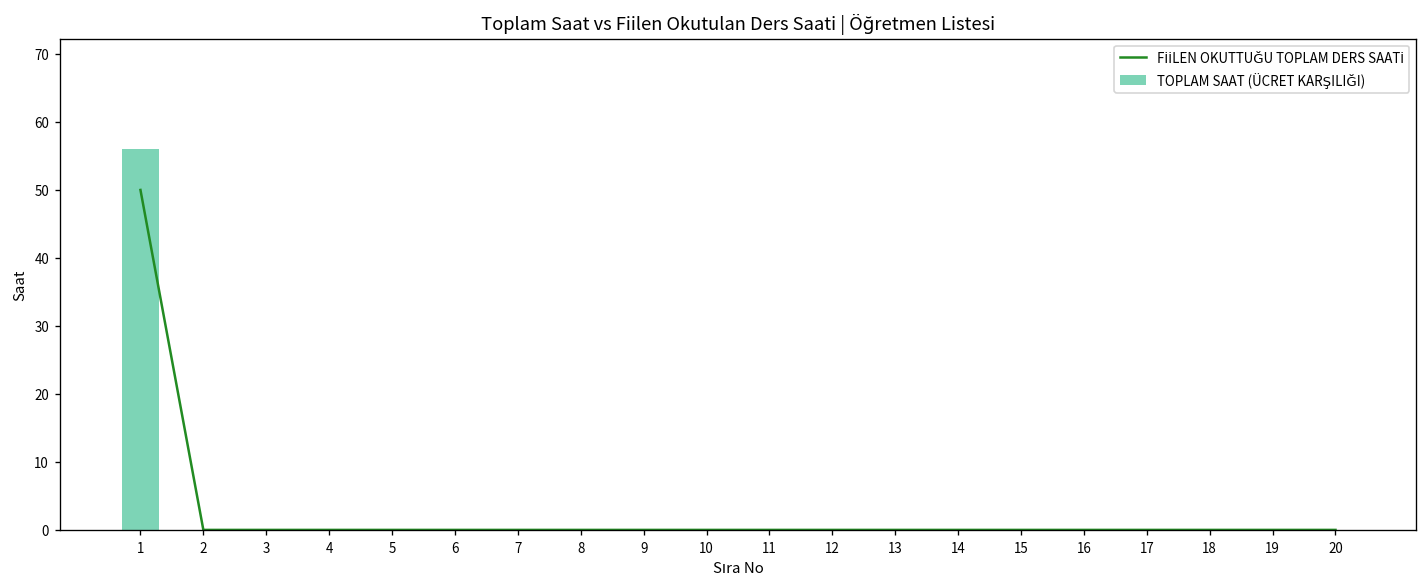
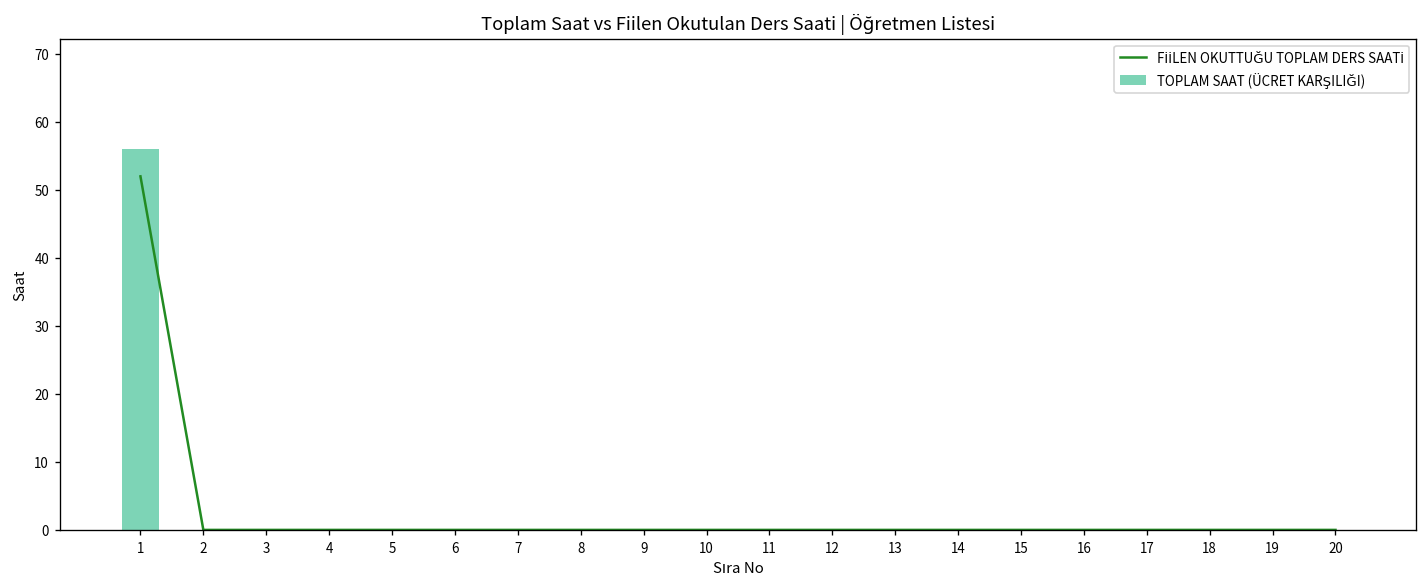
FİİLEN OKUTTUĞU TOPLAM DERS SAATİ, 1: 50 -> 52
